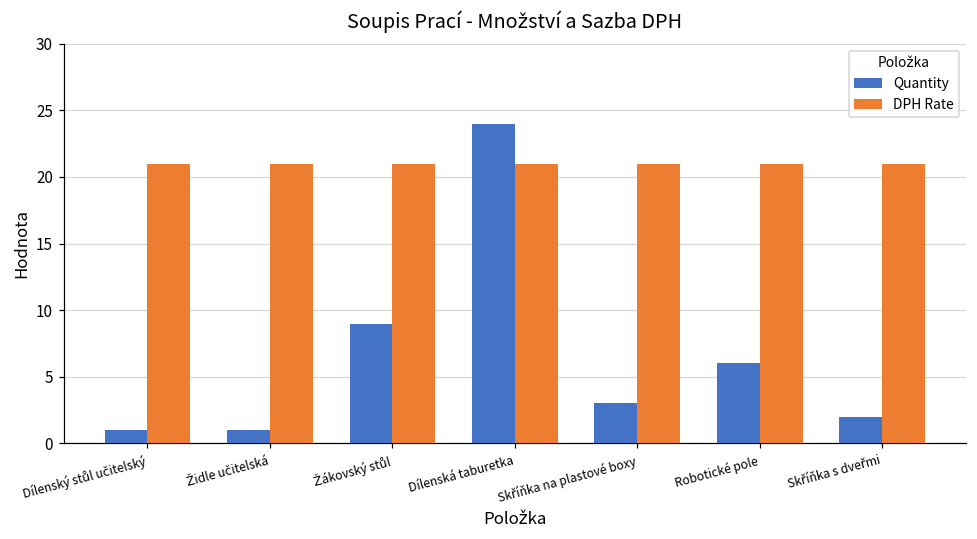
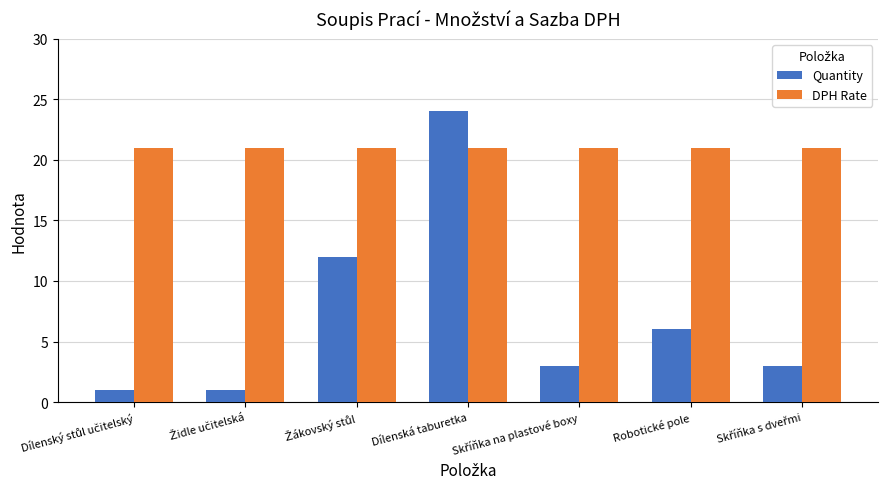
Quantity, Žákovský stůl: 9 -> 12
Quantity, Skříňka s dveřmi: 2 -> 3
